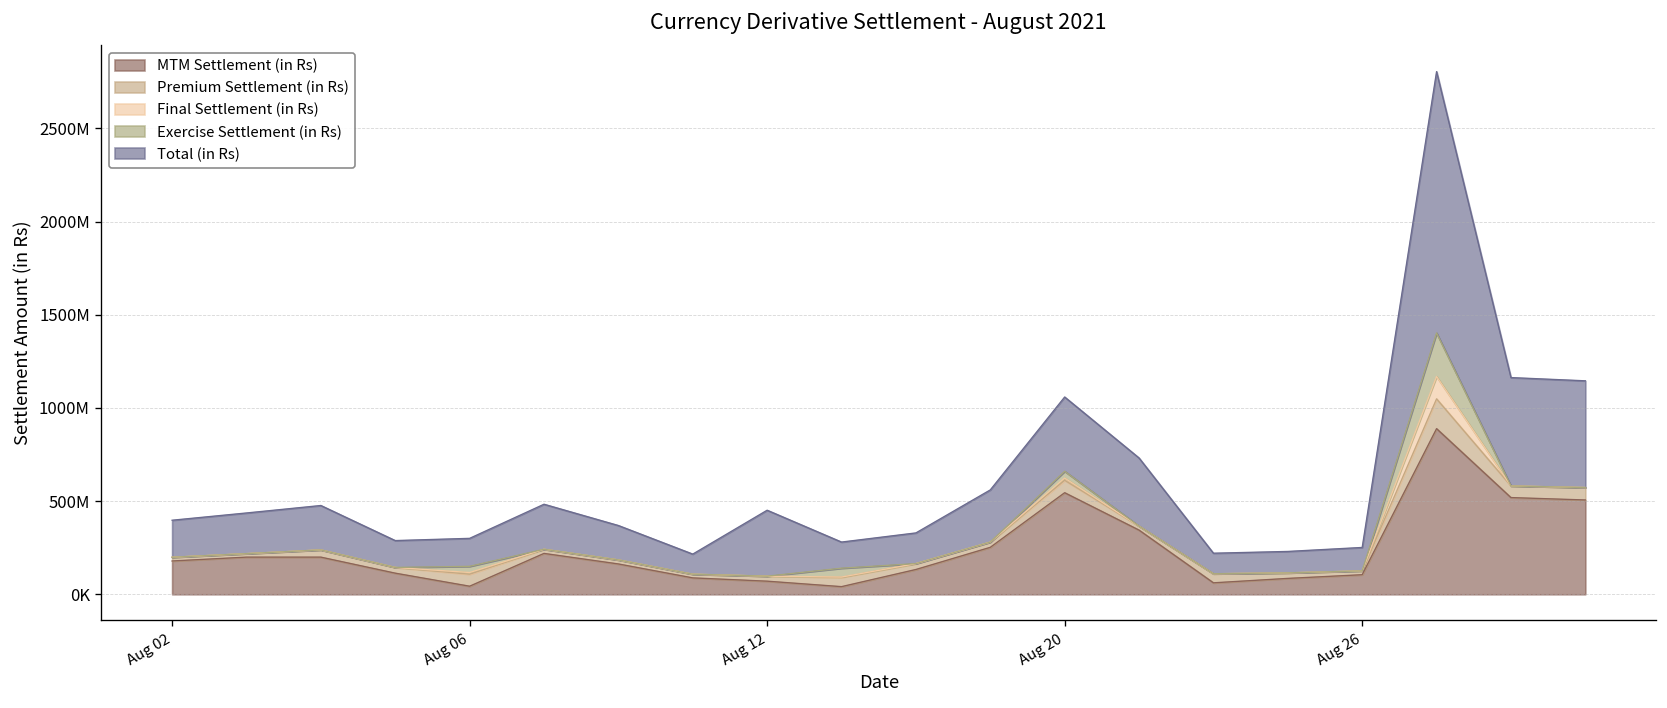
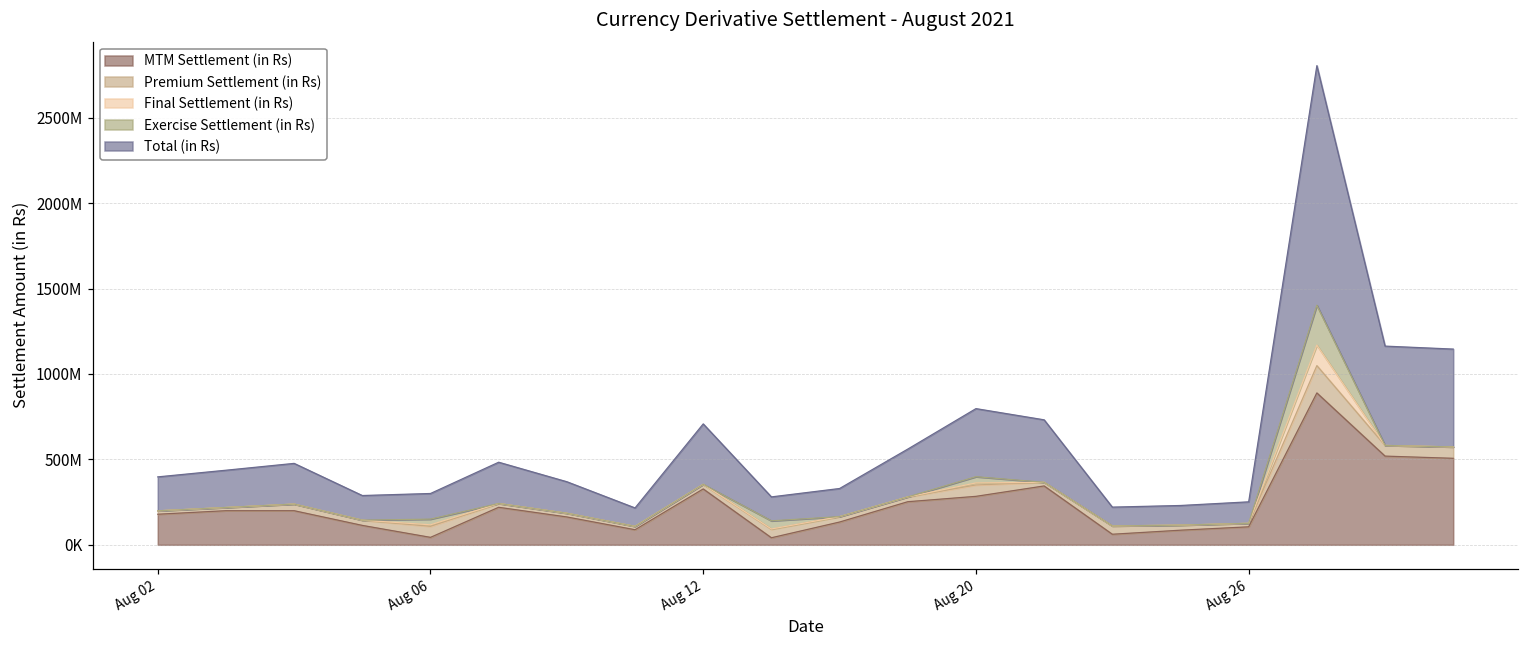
MTM Settlement (in Rs), Aug 12: 70000000 -> 330000000
MTM Settlement (in Rs), Aug 20: 550000000 -> 280000000
